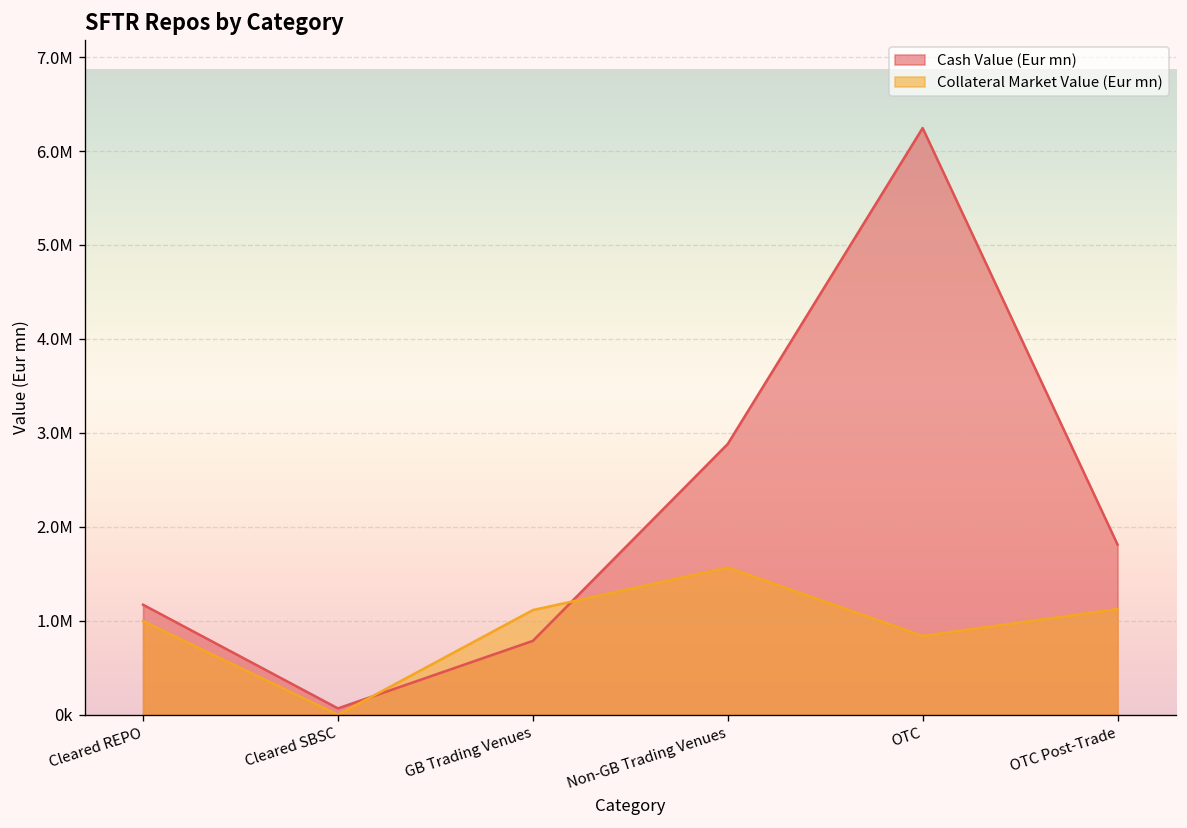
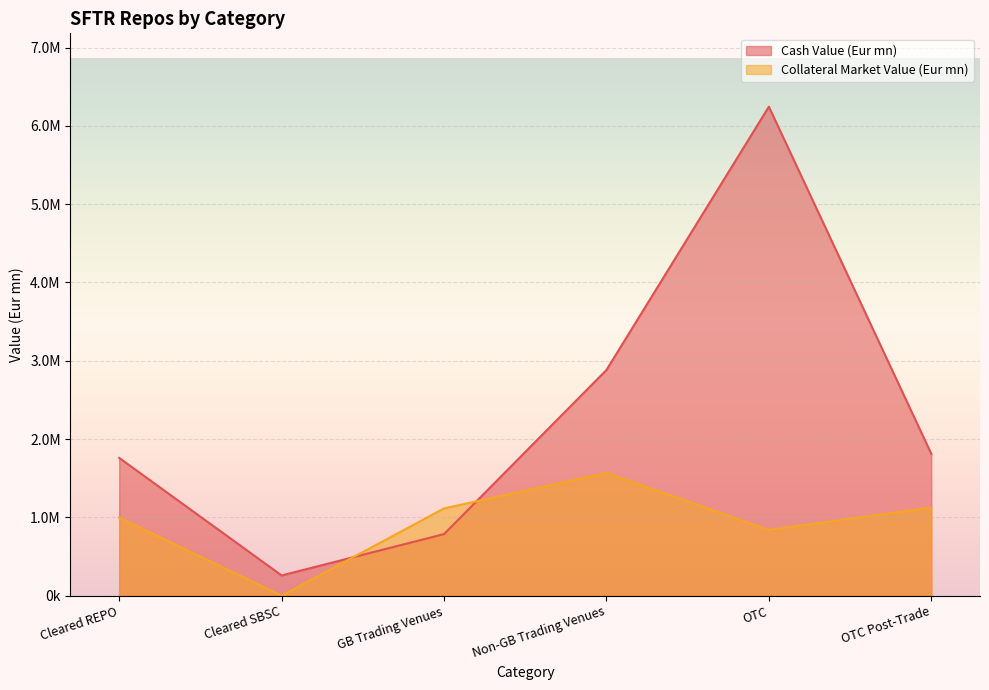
Cash Value (Eur mn), Cleared REPO: 1200000 -> 1800000
Cash Value (Eur mn), Cleared SBSC: 100000 -> 300000
